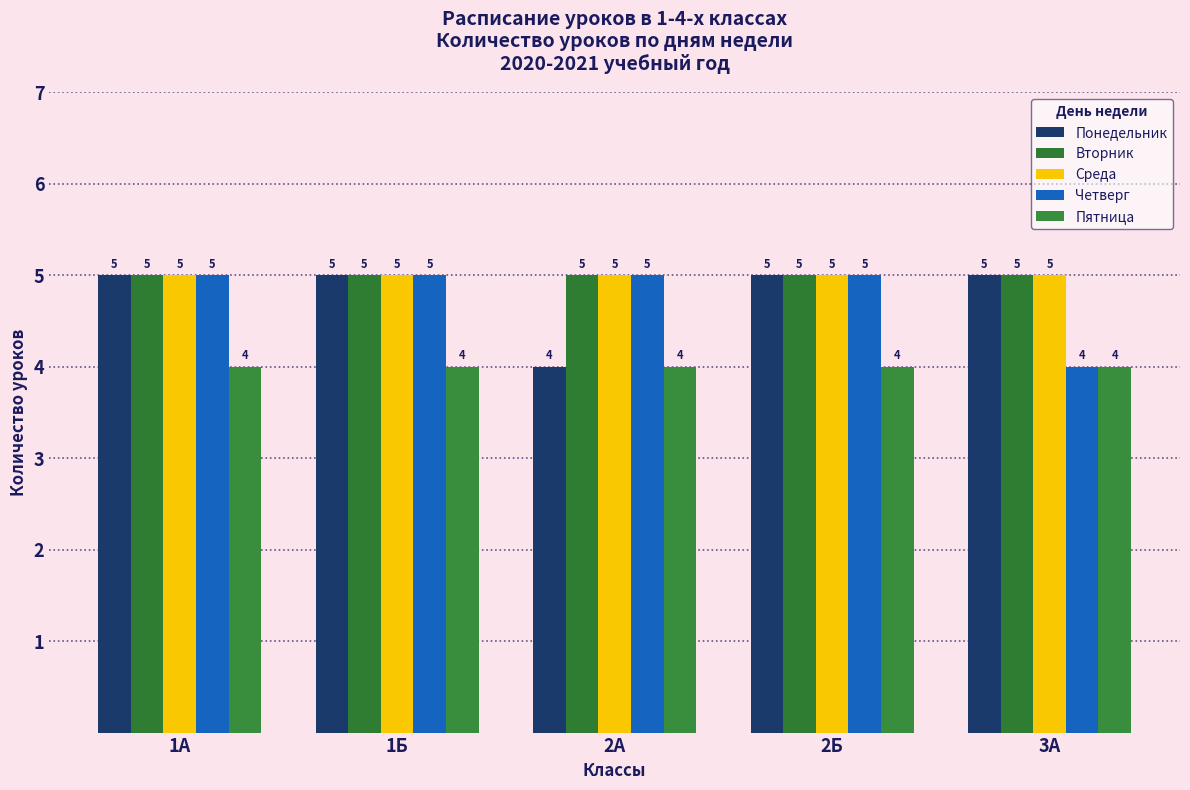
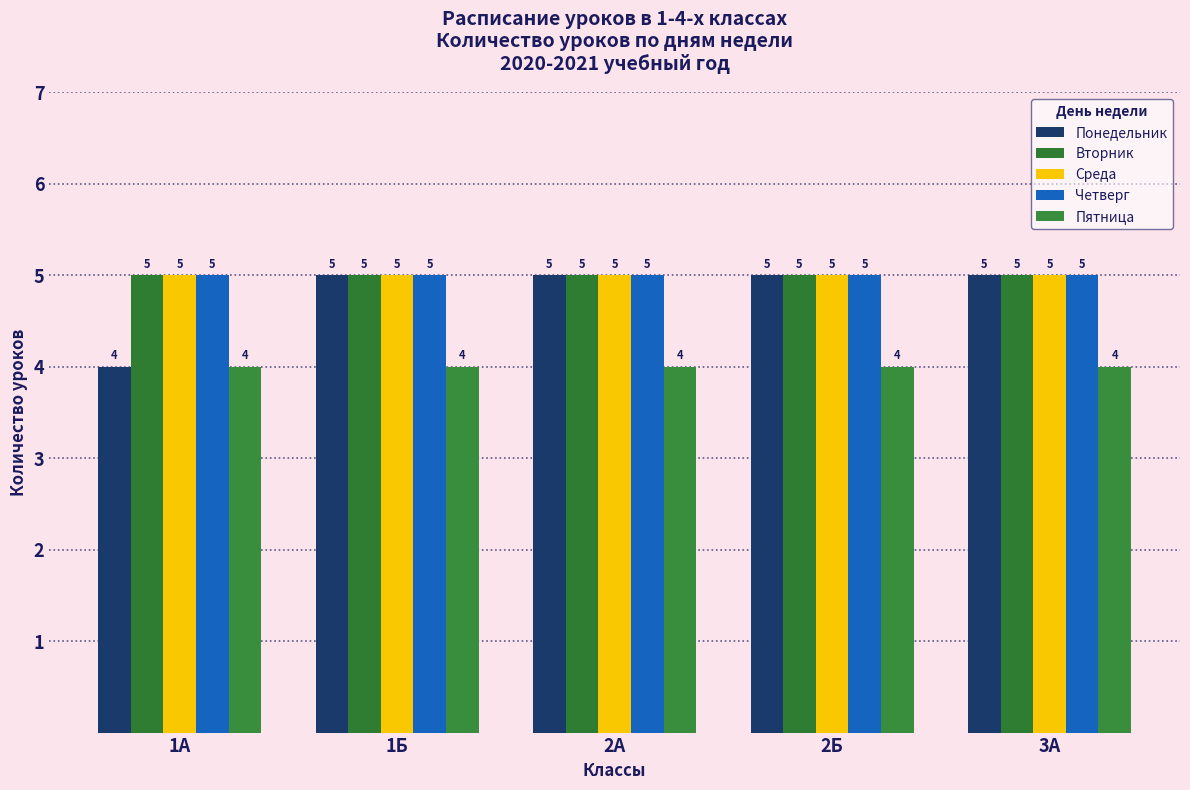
Понедельник, 1А: 5 -> 4
Понедельник, 2А: 4 -> 5
Четверг, 3А: 4 -> 5
